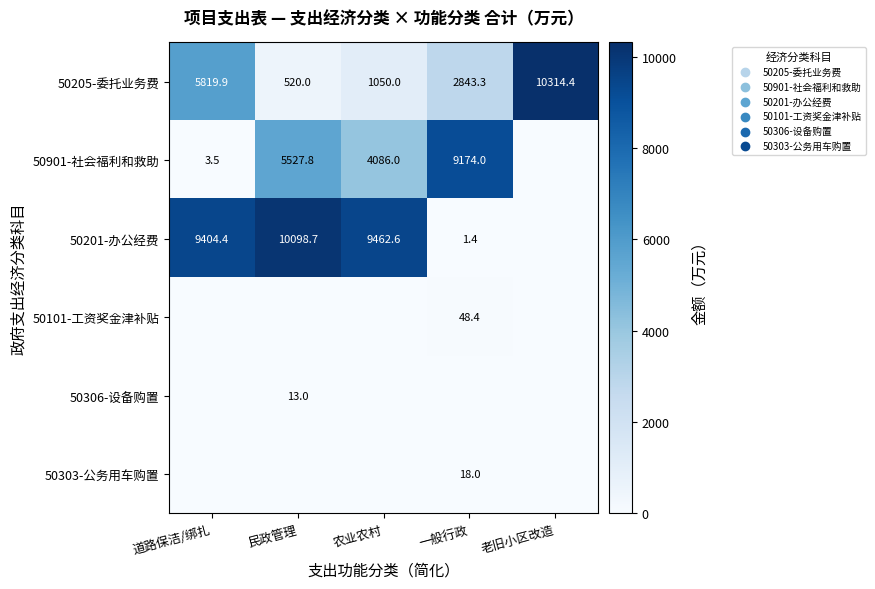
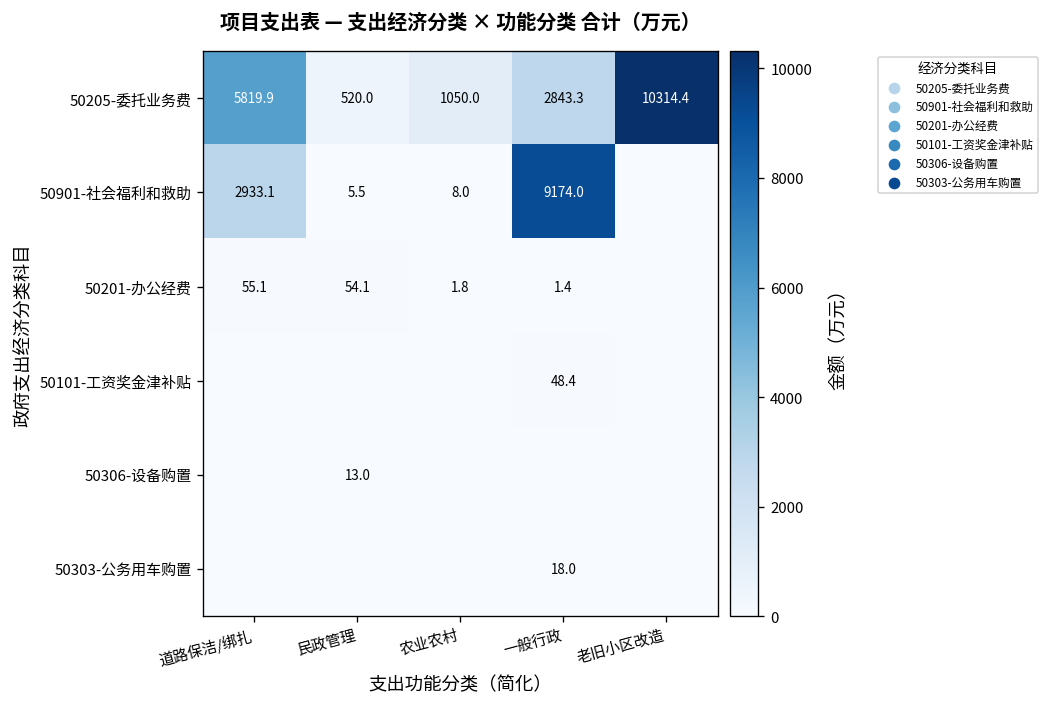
50901-社会福利和救助, 道路保洁/绑扎: 3.5 -> 2933.1
50901-社会福利和救助, 民政管理: 5527.8 -> 5.5
50901-社会福利和救助, 农业农村: 4086.0 -> 8.0
50201-办公经费, 道路保洁/绑扎: 9404.4 -> 55.1
50201-办公经费, 民政管理: 10098.7 -> 54.1
50201-办公经费, 农业农村: 9462.6 -> 1.8
